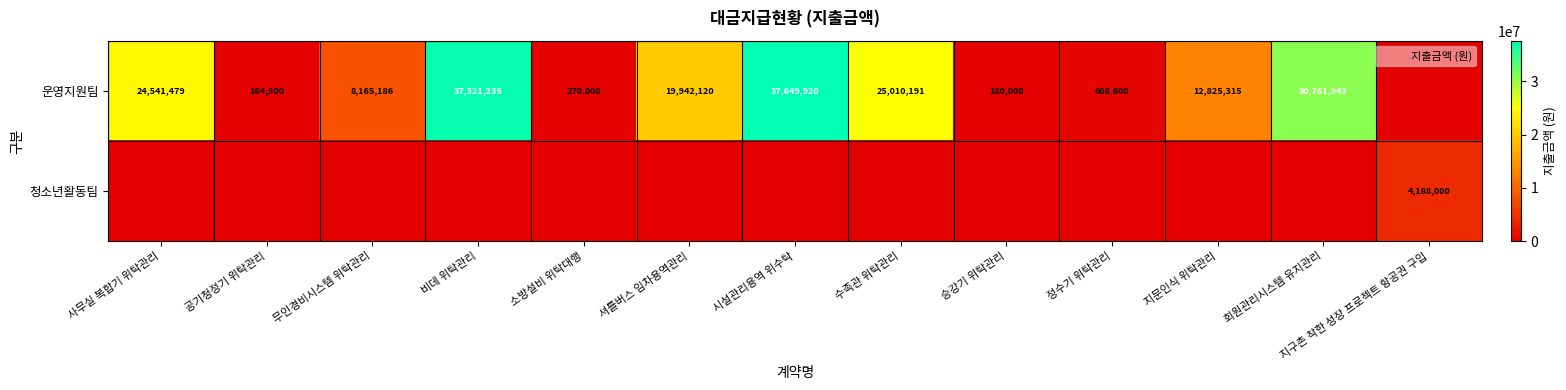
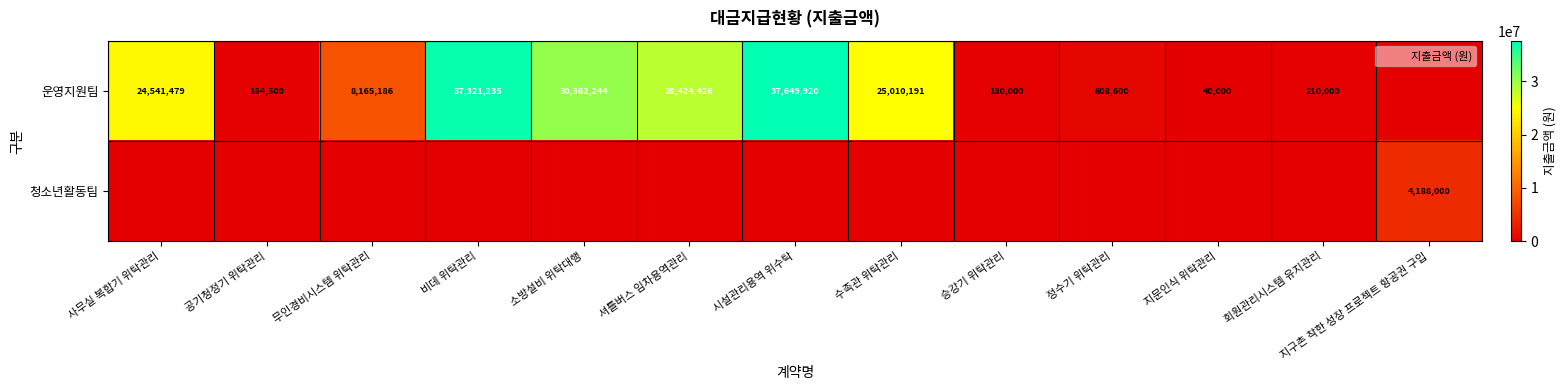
운영지원팀, 소방설비 위탁대행: 270,000 -> 30,362,244
운영지원팀, 셔틀버스 임차용역관리: 19,942,120 -> 28,424,426
운영지원팀, 지문인식 위탁관리: 12,825,315 -> 40,000
운영지원팀, 회원관리시스템 유지관리: 30,761,943 -> 210,000
